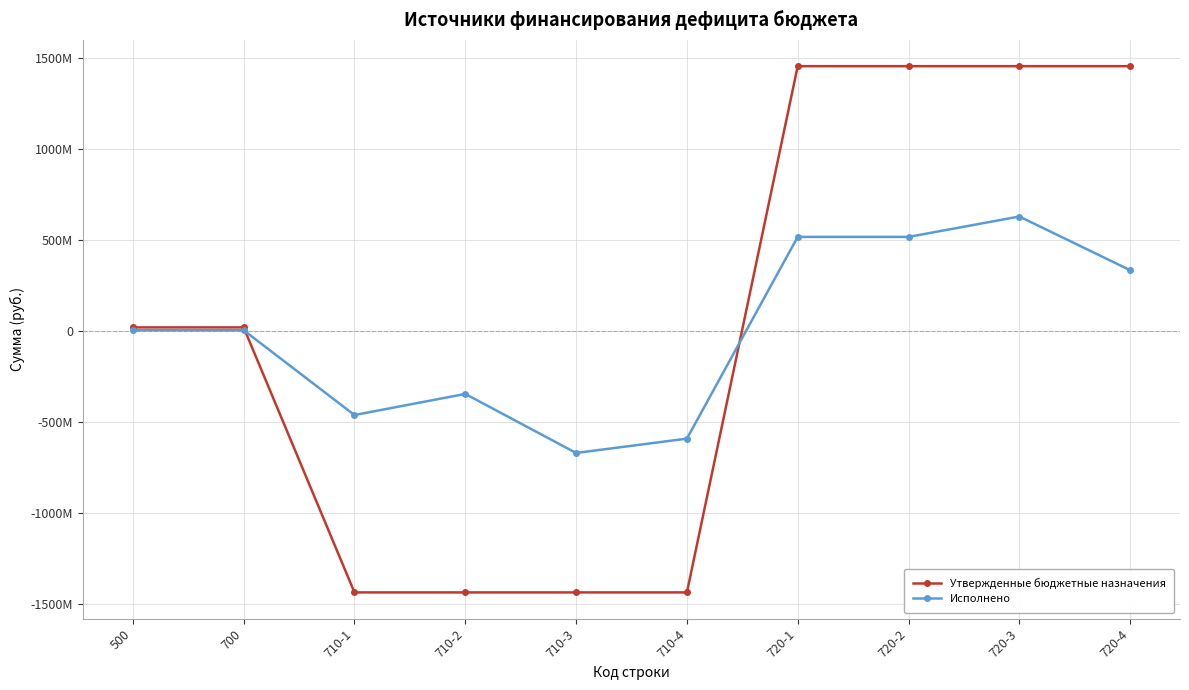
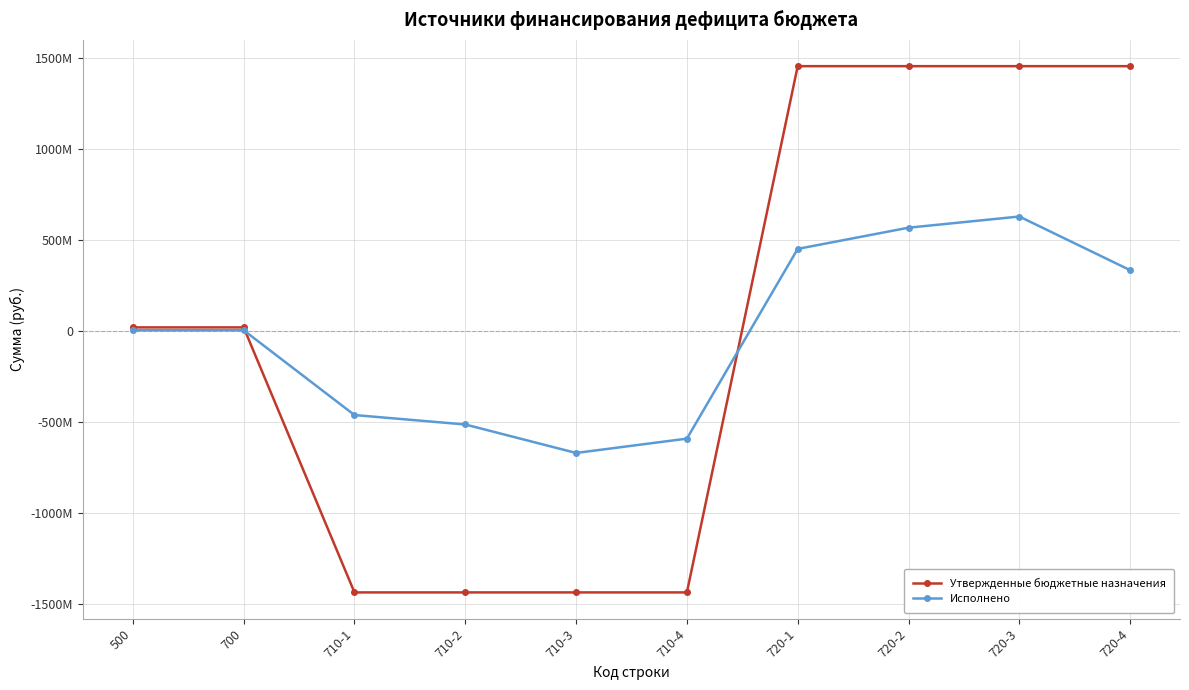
Исполнено, 710-2: -340000000 -> -510000000
Исполнено, 720-1: 520000000 -> 450000000
Исполнено, 720-2: 520000000 -> 570000000
